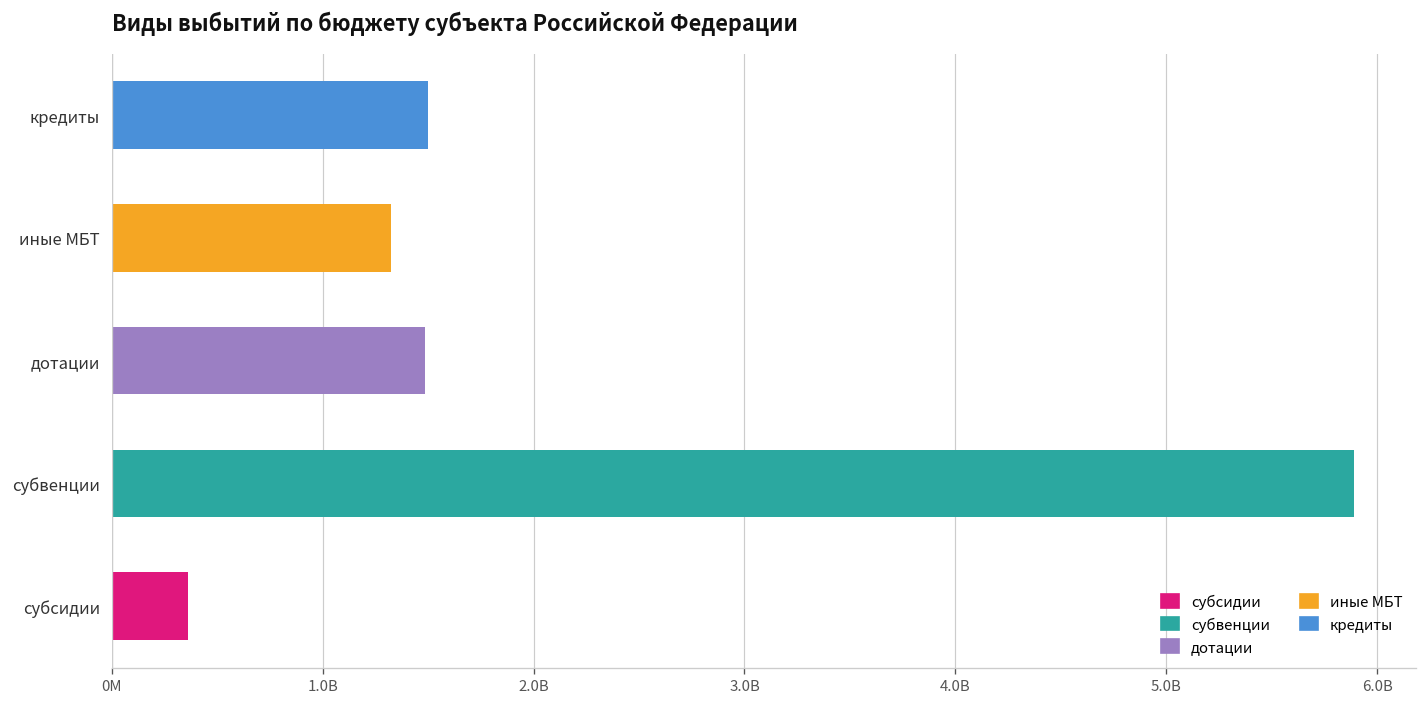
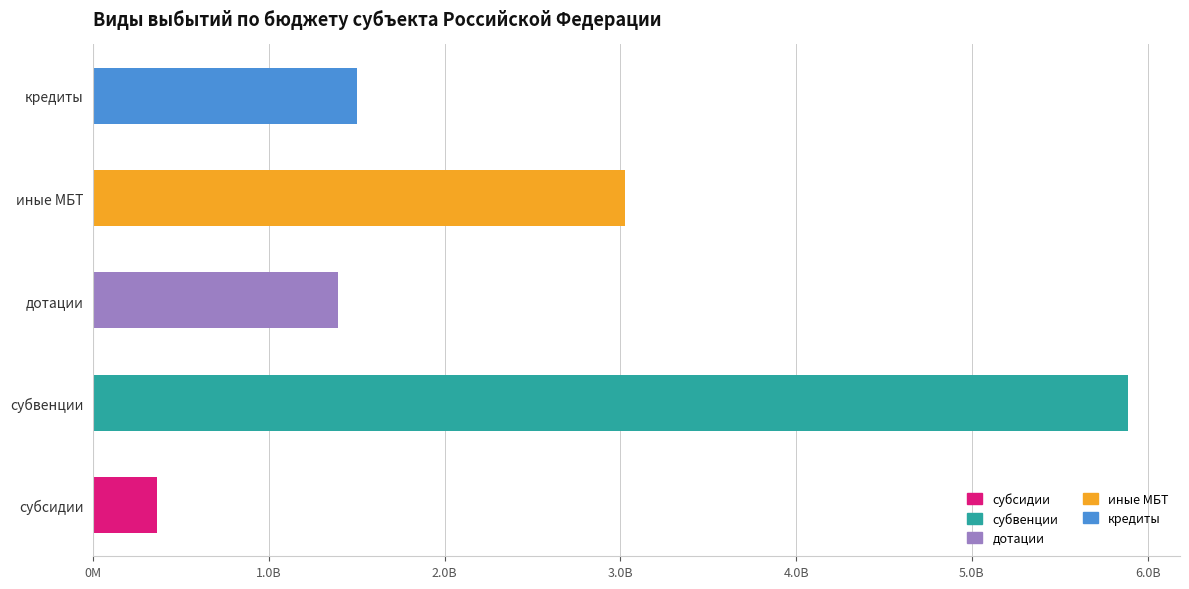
иные МБТ: 1330000000 -> 3030000000
дотации: 1490000000 -> 1390000000
